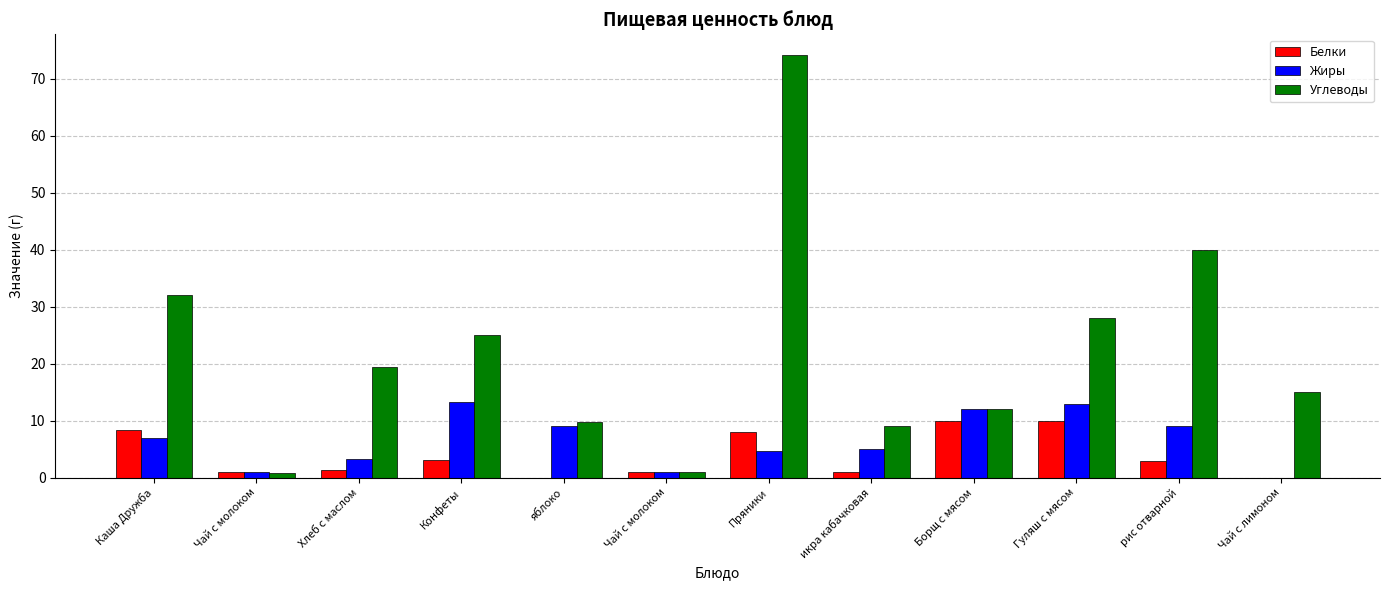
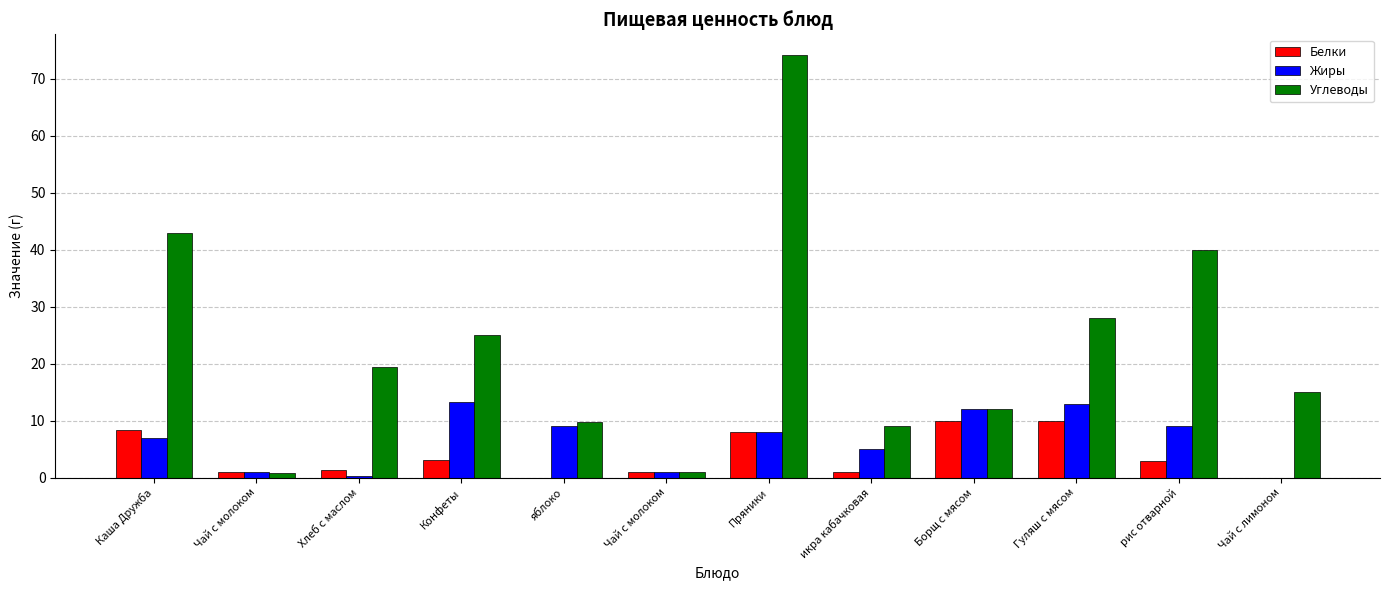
Углеводы, Каша Дружба: 32 -> 43
Жиры, Хлеб с маслом: 3 -> 0
Жиры, Пряники: 5 -> 8
